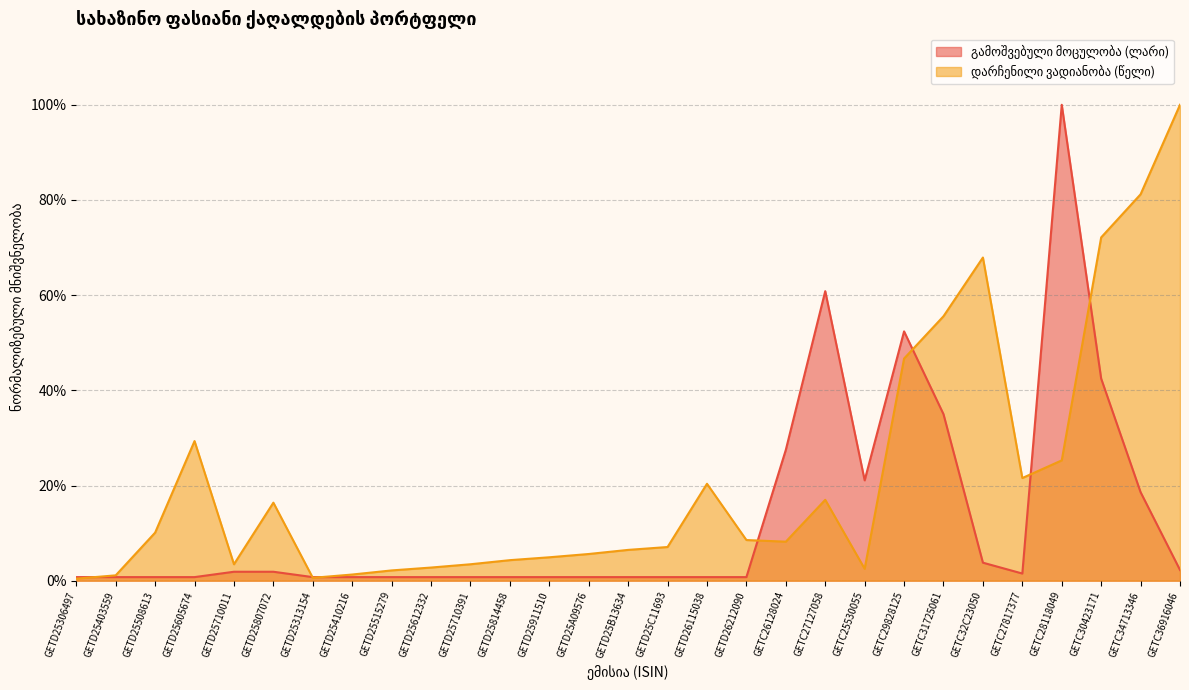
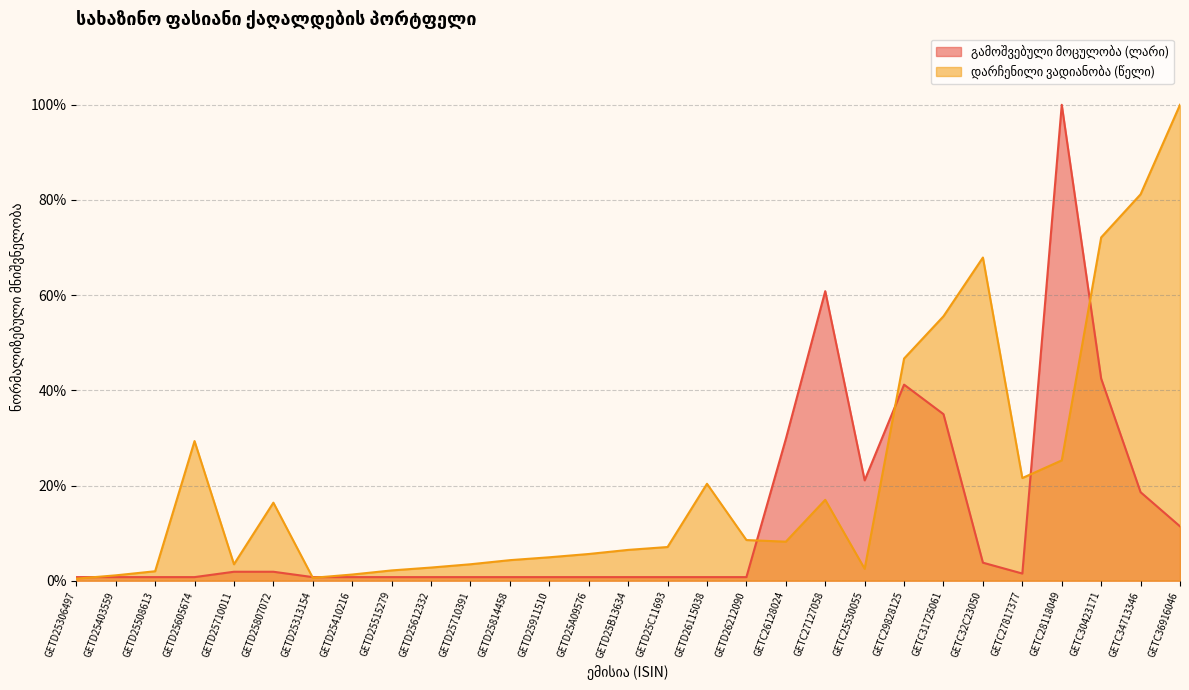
დარჩენილი ვადიანობა (წელი), GETD25508613: 10% -> 2%
გამოშვებული მოცულობა (ლარი), GETC26128024: 27% -> 30%
გამოშვებული მოცულობა (ლარი), GETC29828125: 52% -> 41%
გამოშვებული მოცულობა (ლარი), GETC36916046: 2% -> 11%
